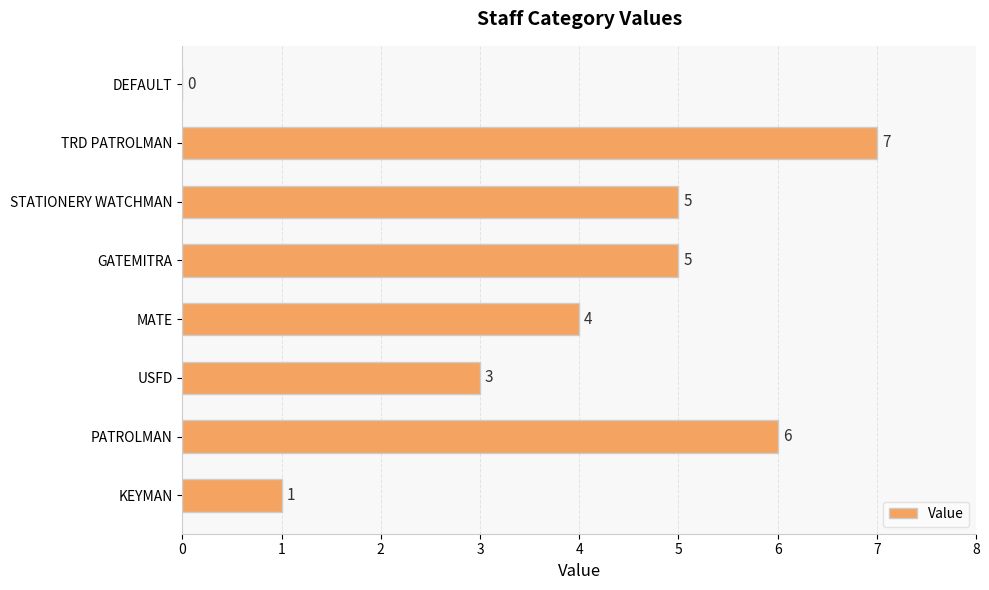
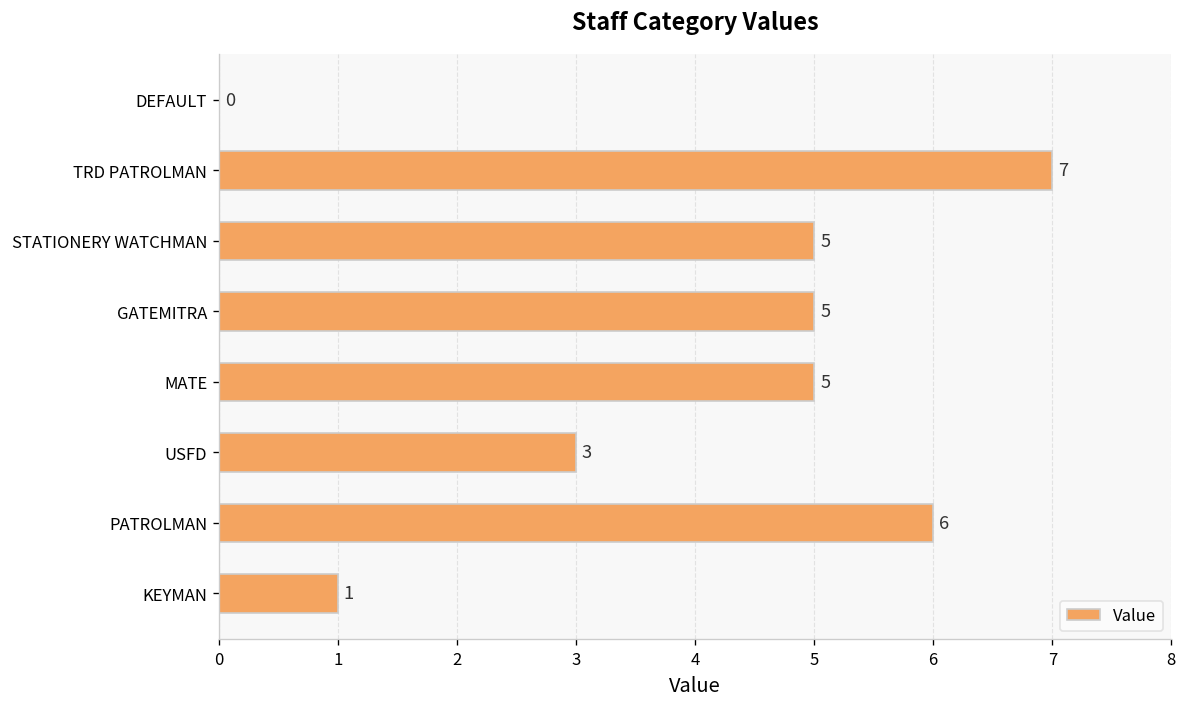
MATE: 4 -> 5
